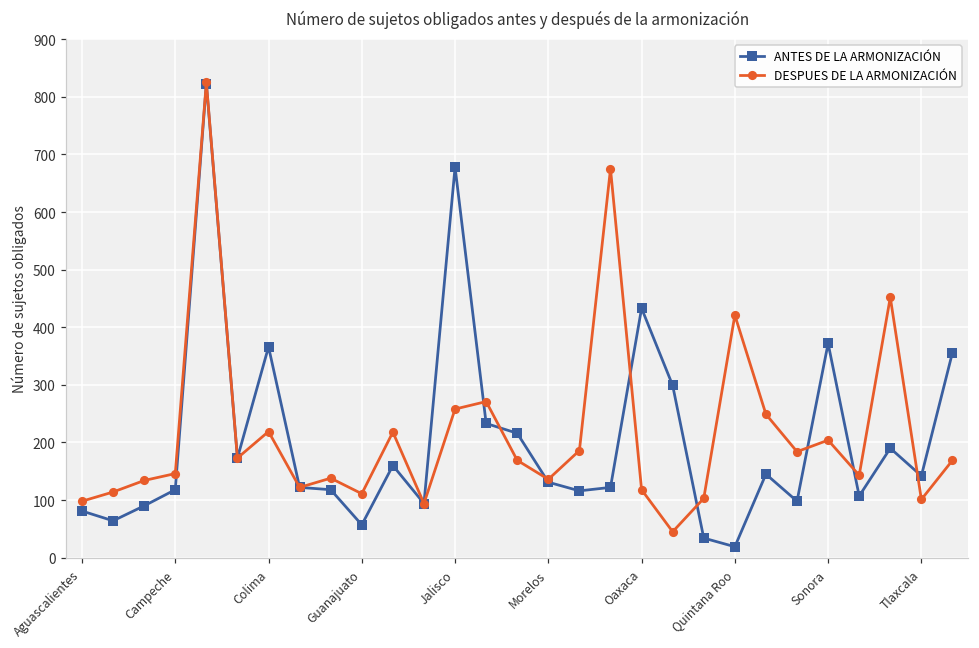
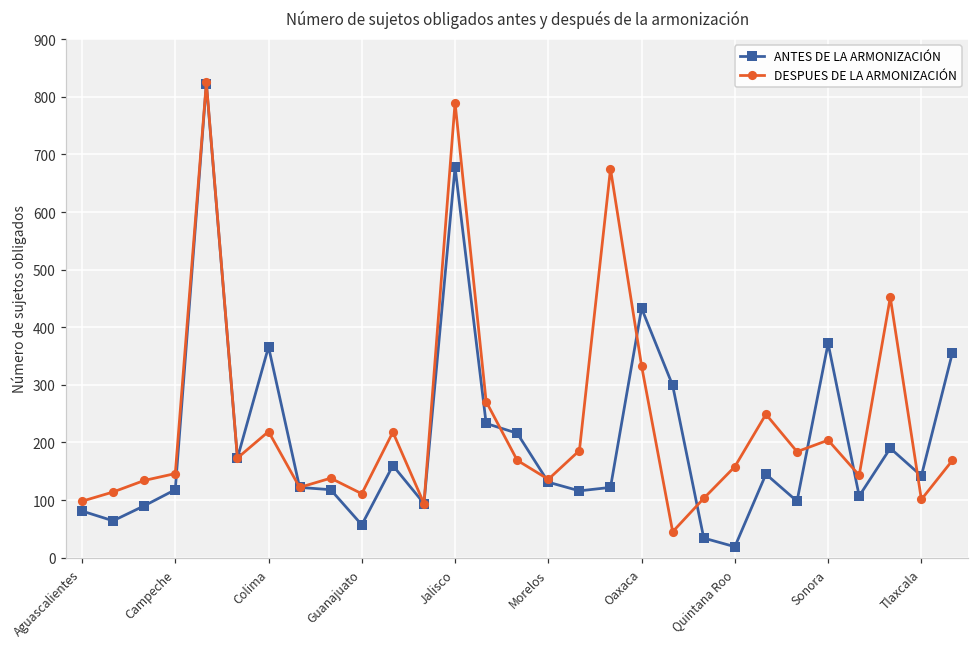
DESPUES DE LA ARMONIZACIÓN, Jalisco: 260 -> 790
DESPUES DE LA ARMONIZACIÓN, Oaxaca: 120 -> 330
DESPUES DE LA ARMONIZACIÓN, Quintana Roo: 420 -> 160
